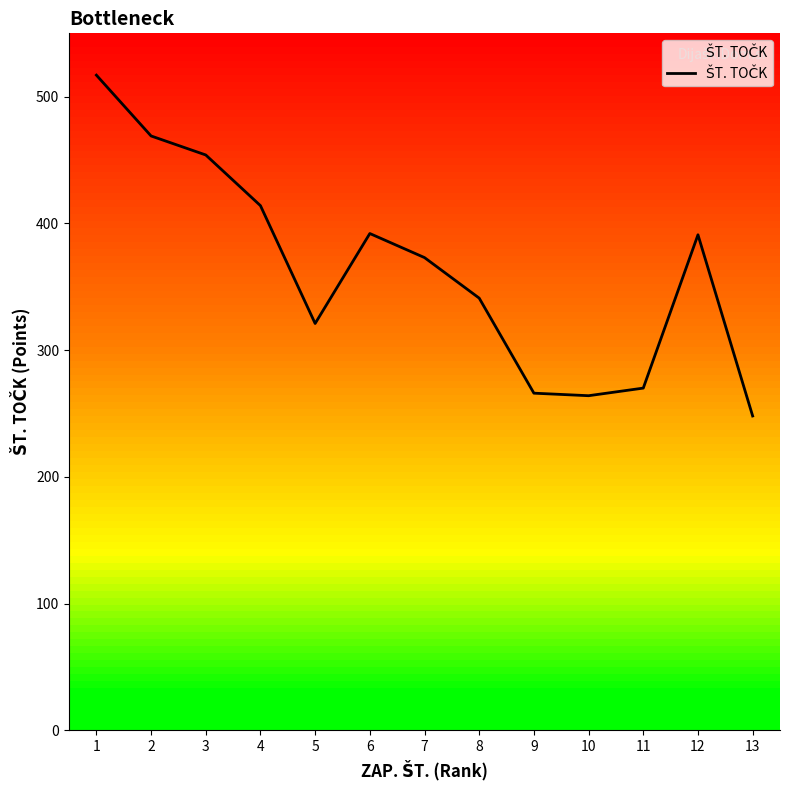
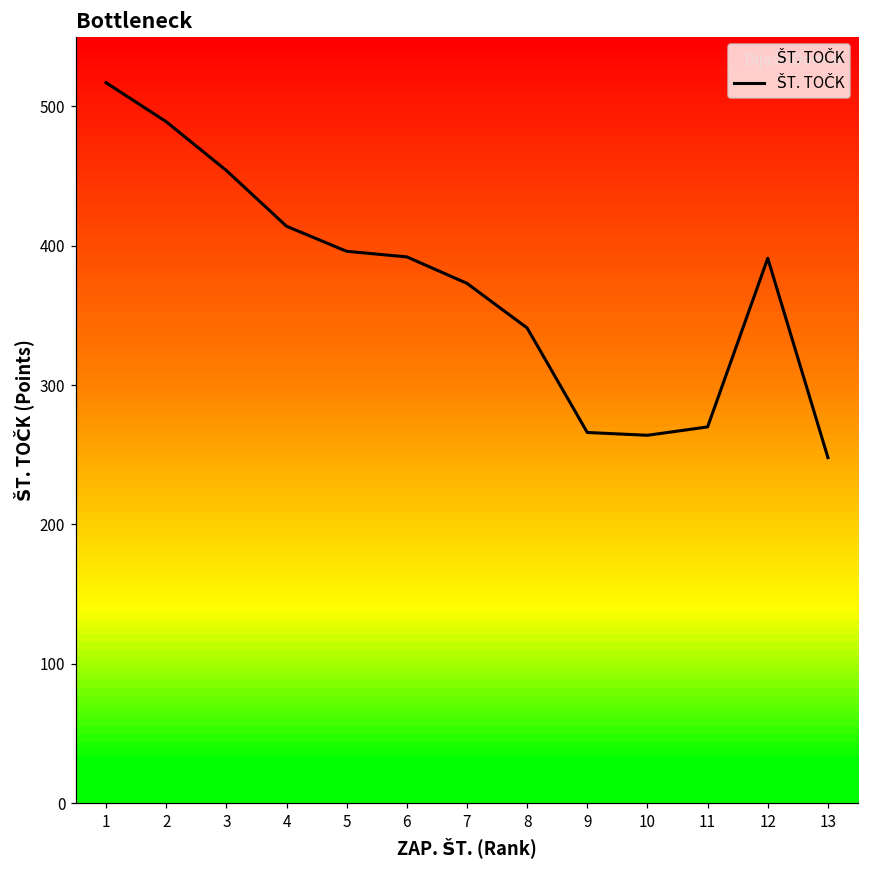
2: 469 -> 489
5: 321 -> 396
